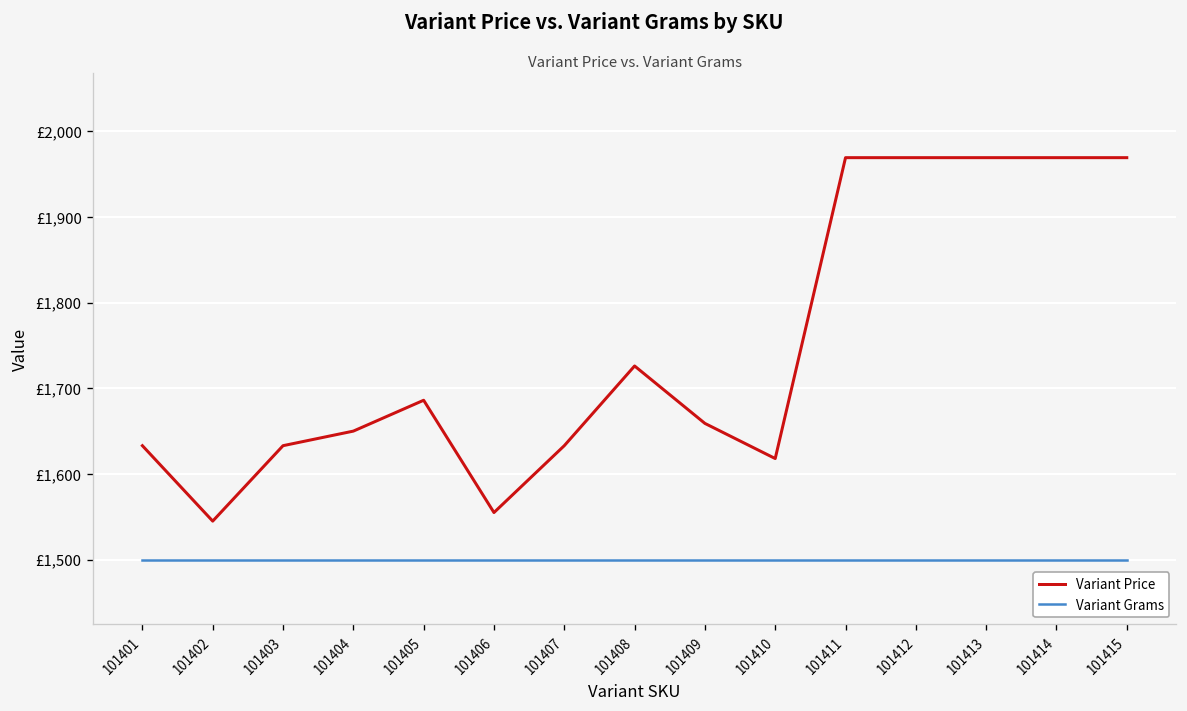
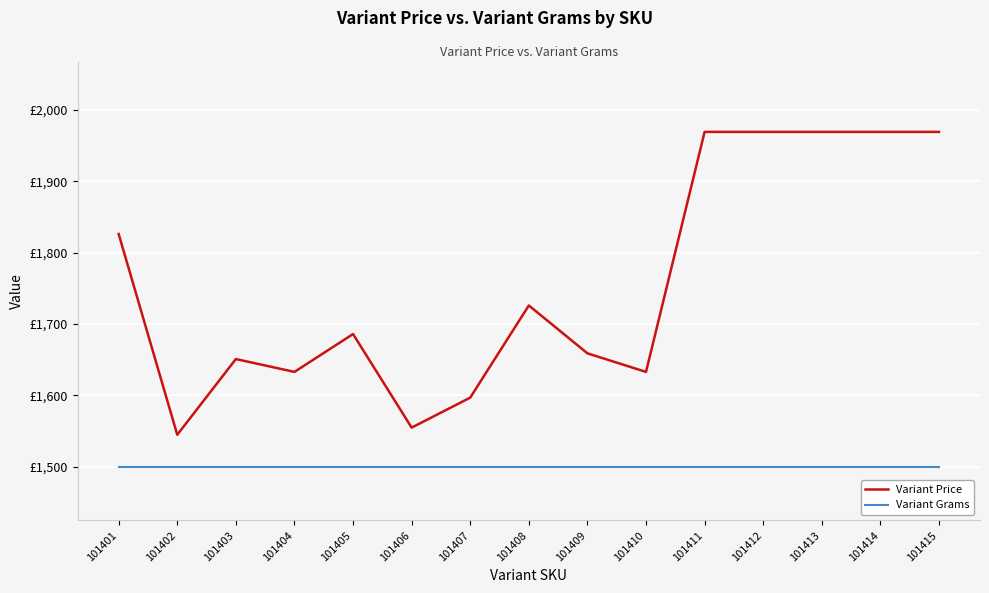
Variant Price, 101401: £1,630 -> £1,830
Variant Price, 101403: £1,630 -> £1,650
Variant Price, 101404: £1,650 -> £1,630
Variant Price, 101407: £1,630 -> £1,600
Variant Price, 101410: £1,620 -> £1,630
